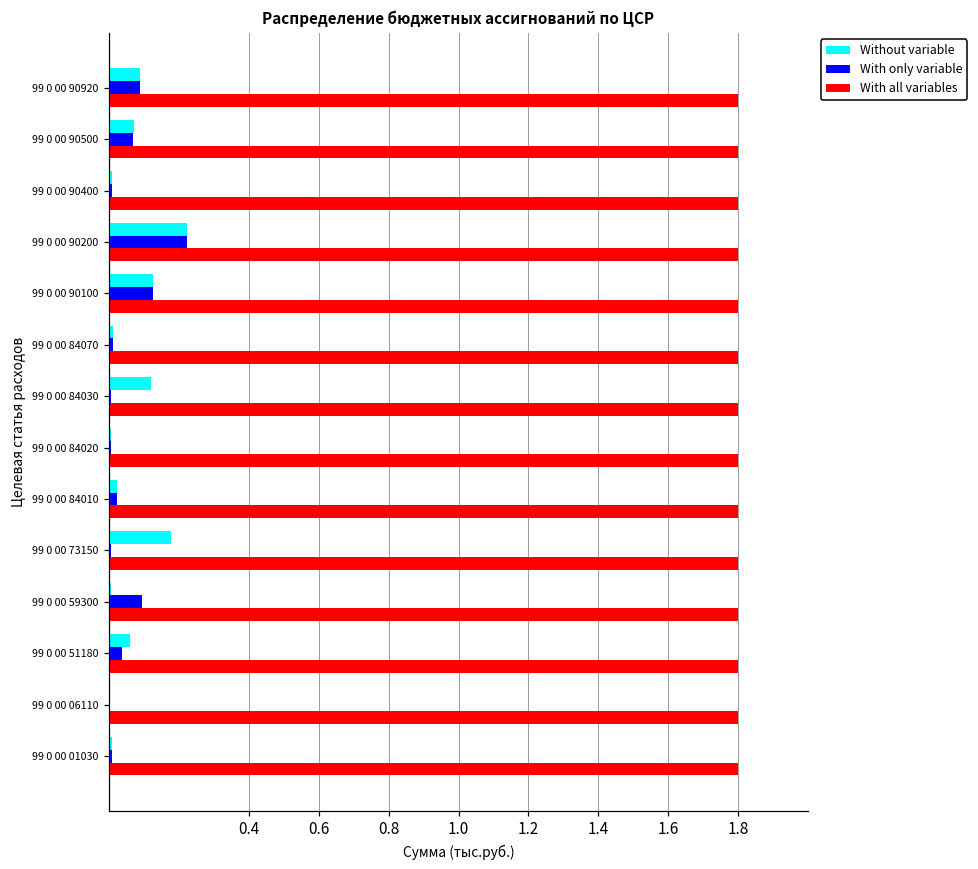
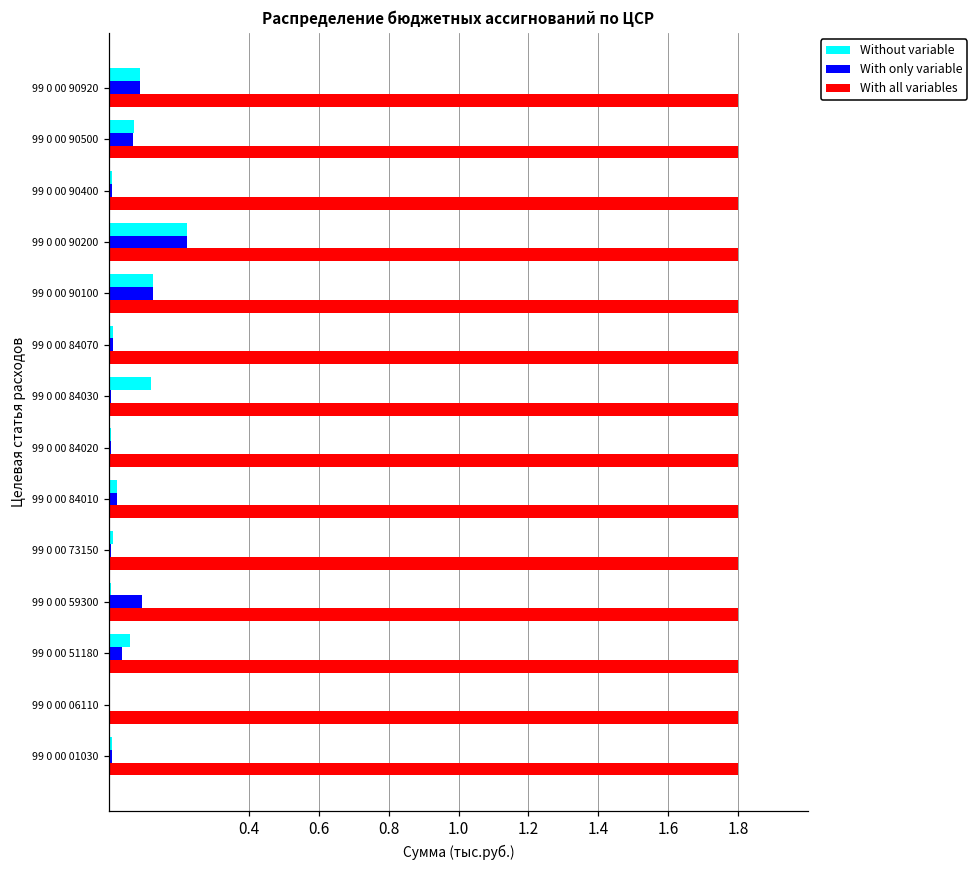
Without variable, 99 0 00 73150: 0.18 -> 0.01
